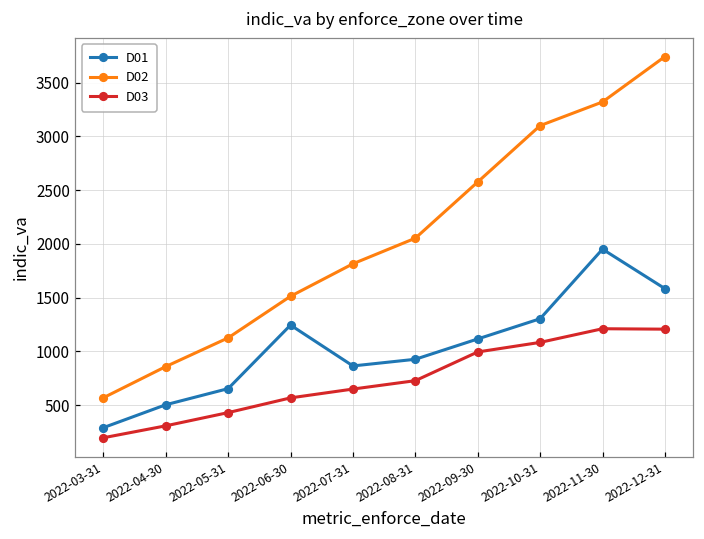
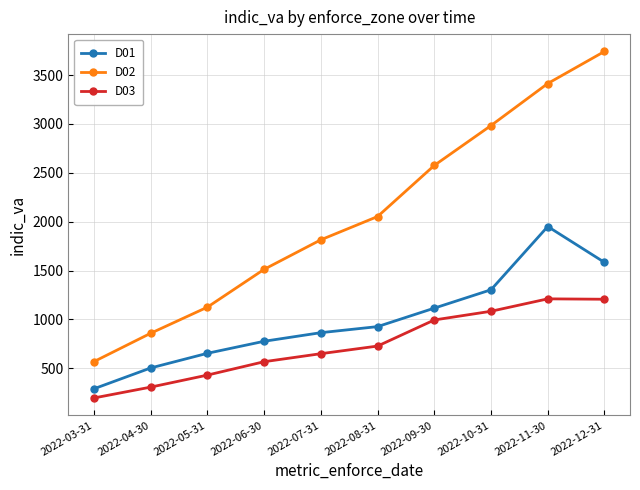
D01, 2022-06-30: 1200 -> 800
D02, 2022-10-31: 3100 -> 3000
D02, 2022-11-30: 3300 -> 3400
